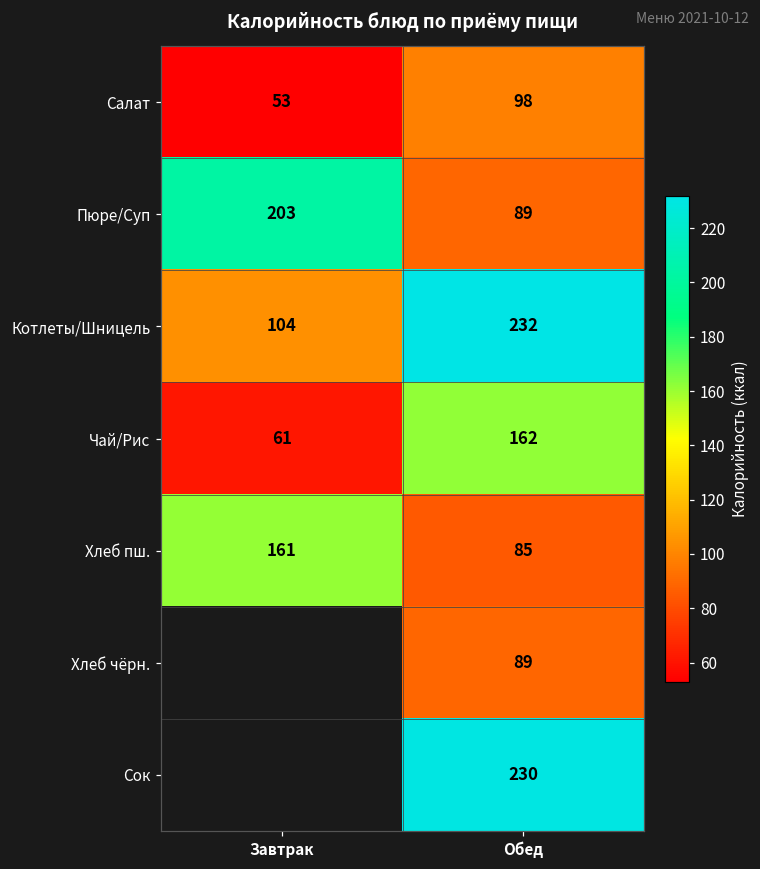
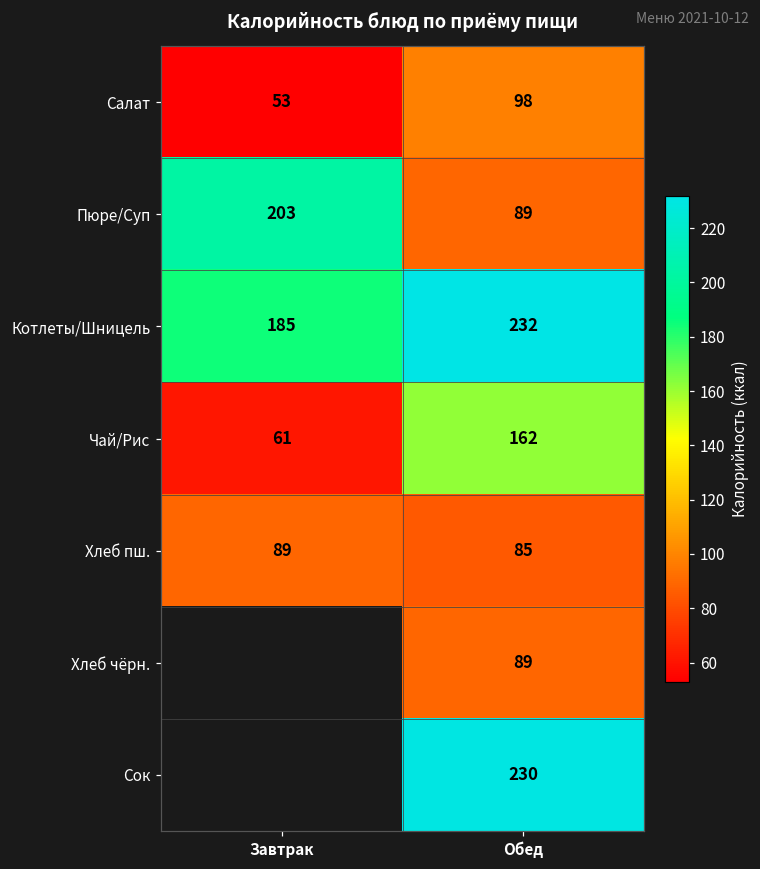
Котлеты/Шницель, Завтрак: 104 -> 185
Хлеб пш., Завтрак: 161 -> 89
